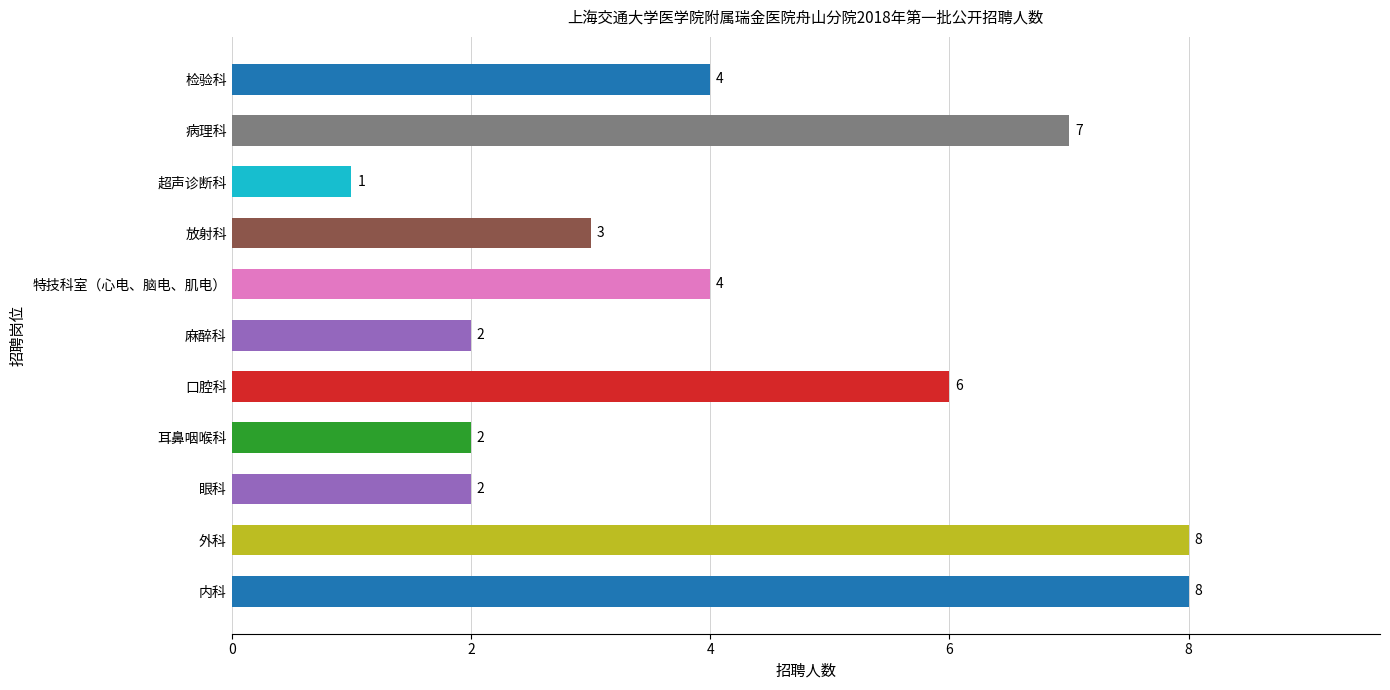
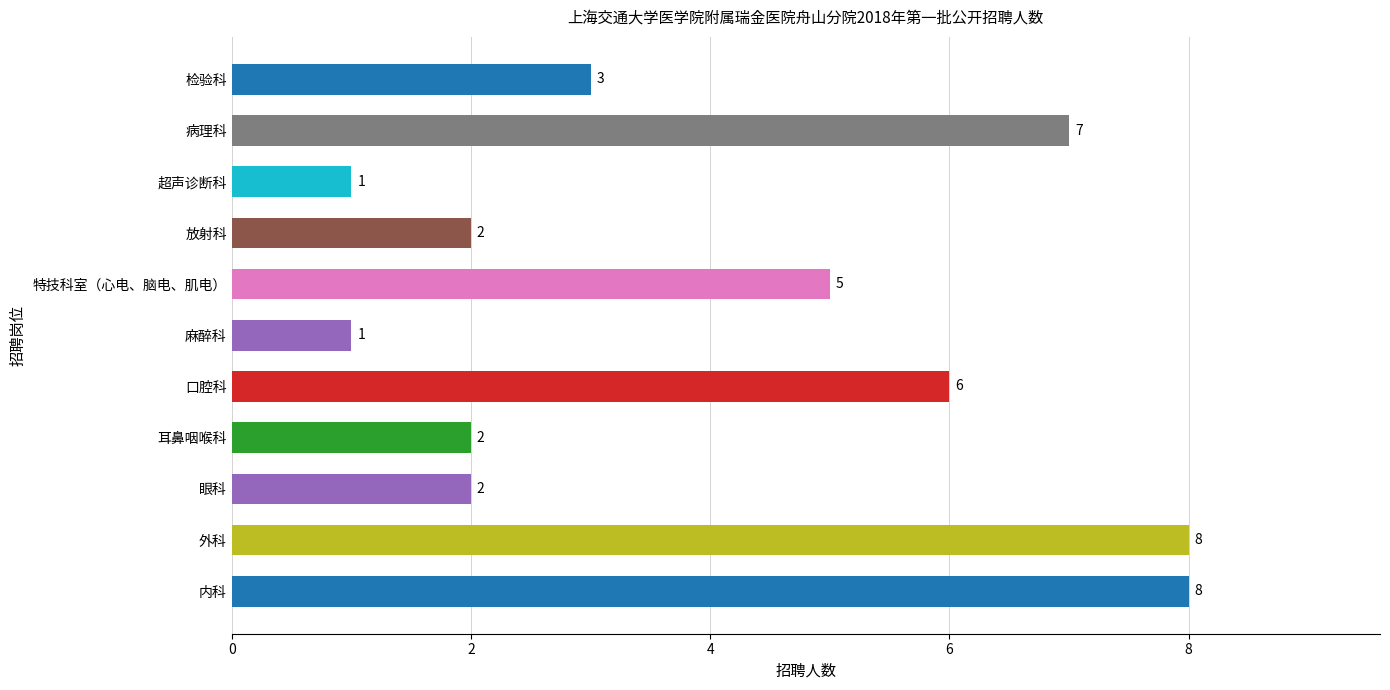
检验科: 4 -> 3
放射科: 3 -> 2
特技科室（心电、脑电、肌电）: 4 -> 5
麻醉科: 2 -> 1
